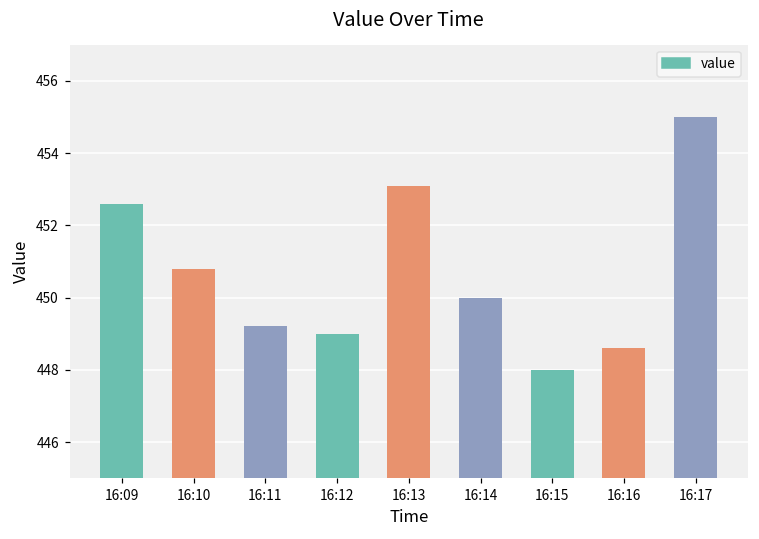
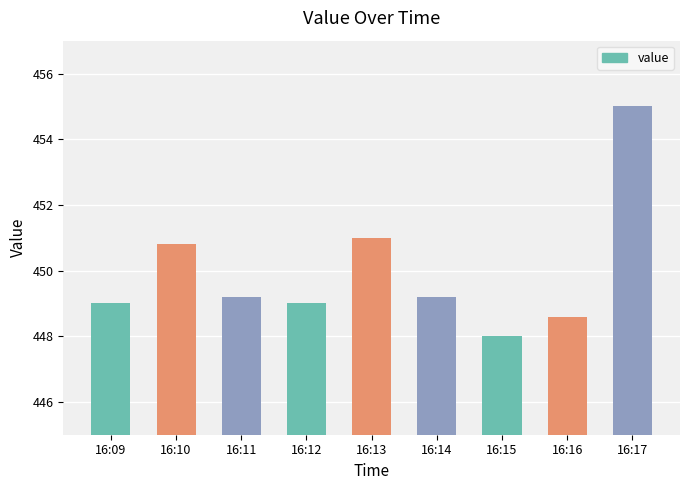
16:09: 452.6 -> 449.0
16:13: 453.1 -> 451.0
16:14: 450.0 -> 449.2
